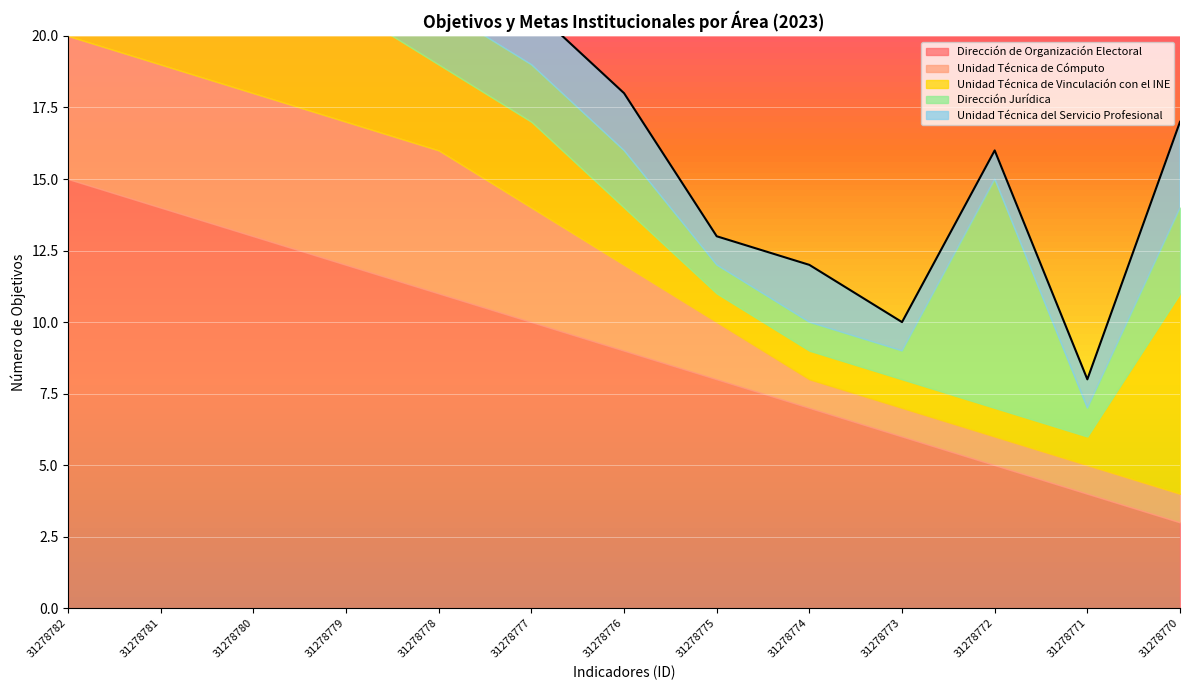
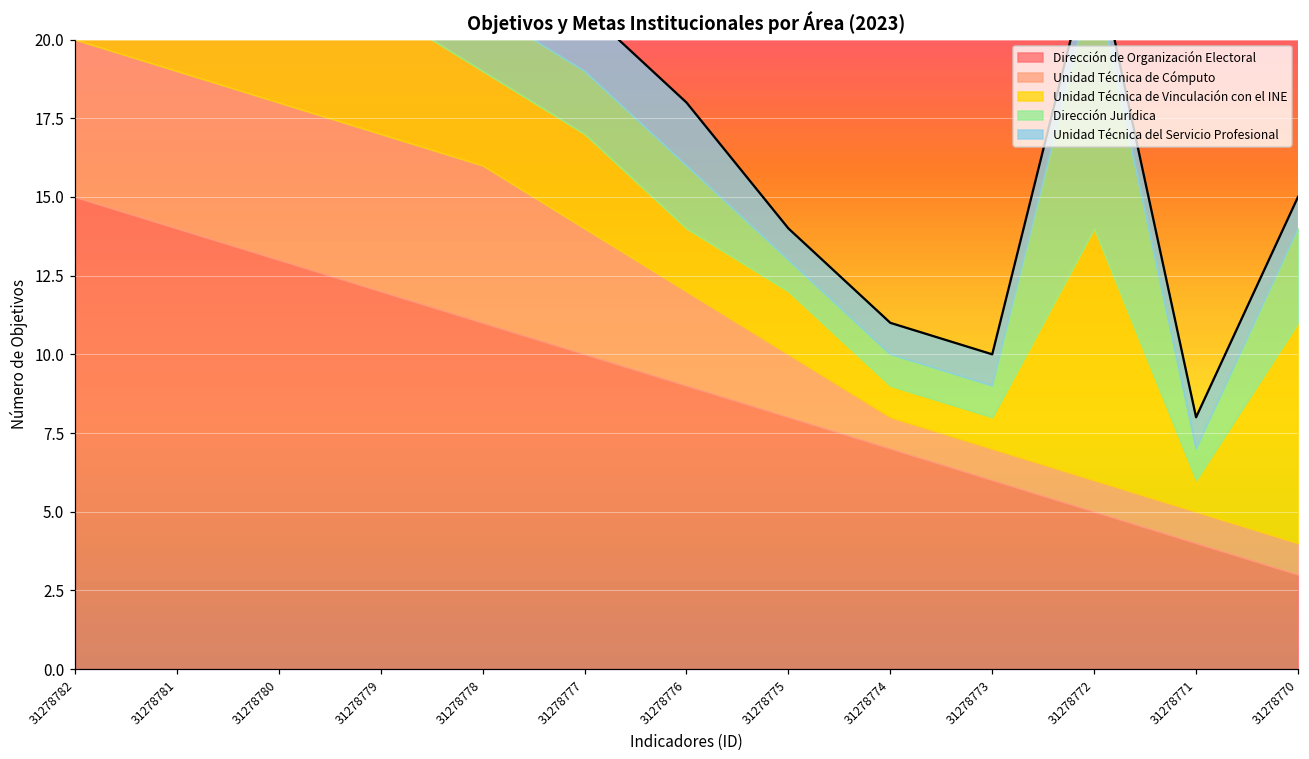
Unidad Técnica de Vinculación con el INE, 31278775: 1 -> 2
Unidad Técnica del Servicio Profesional, 31278774: 2 -> 1
Unidad Técnica de Vinculación con el INE, 31278772: 1 -> 8
Unidad Técnica del Servicio Profesional, 31278770: 3 -> 1
